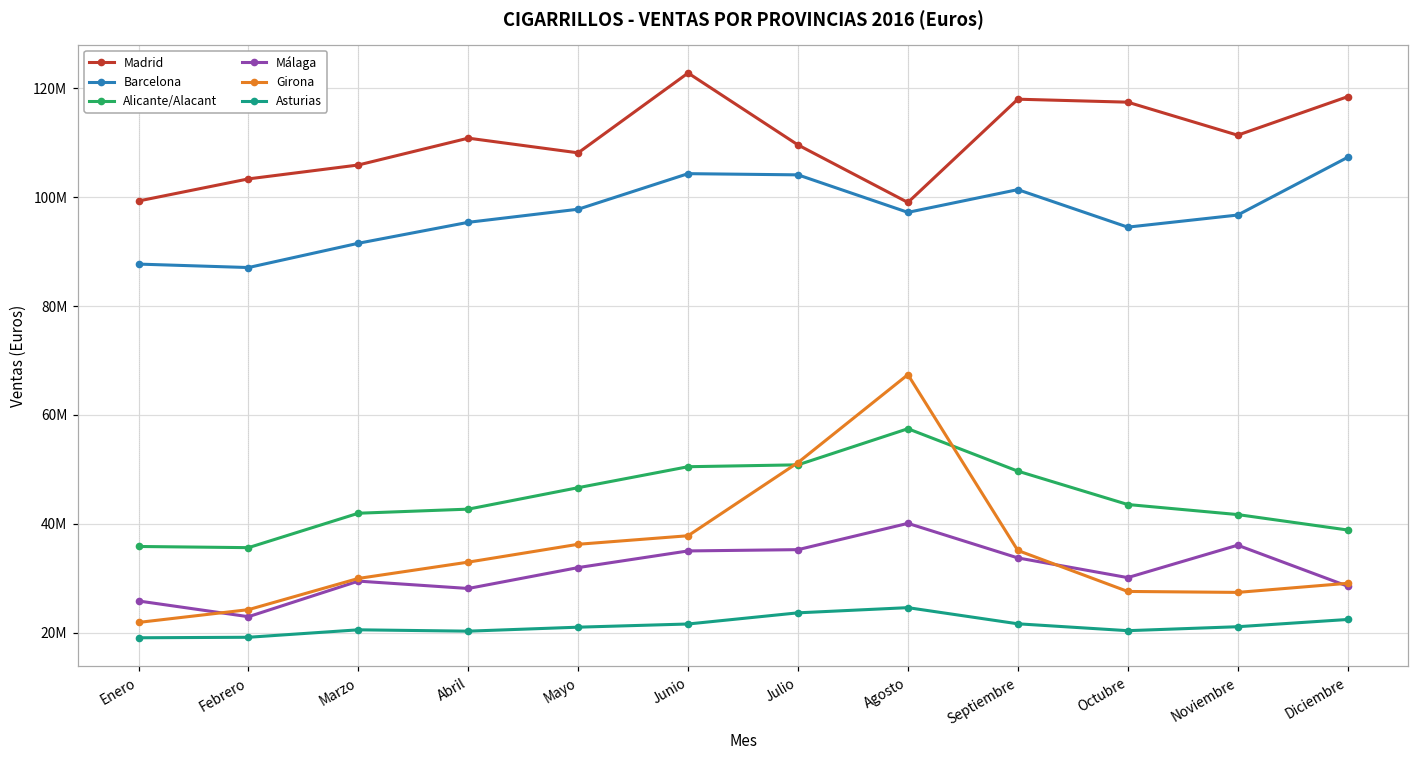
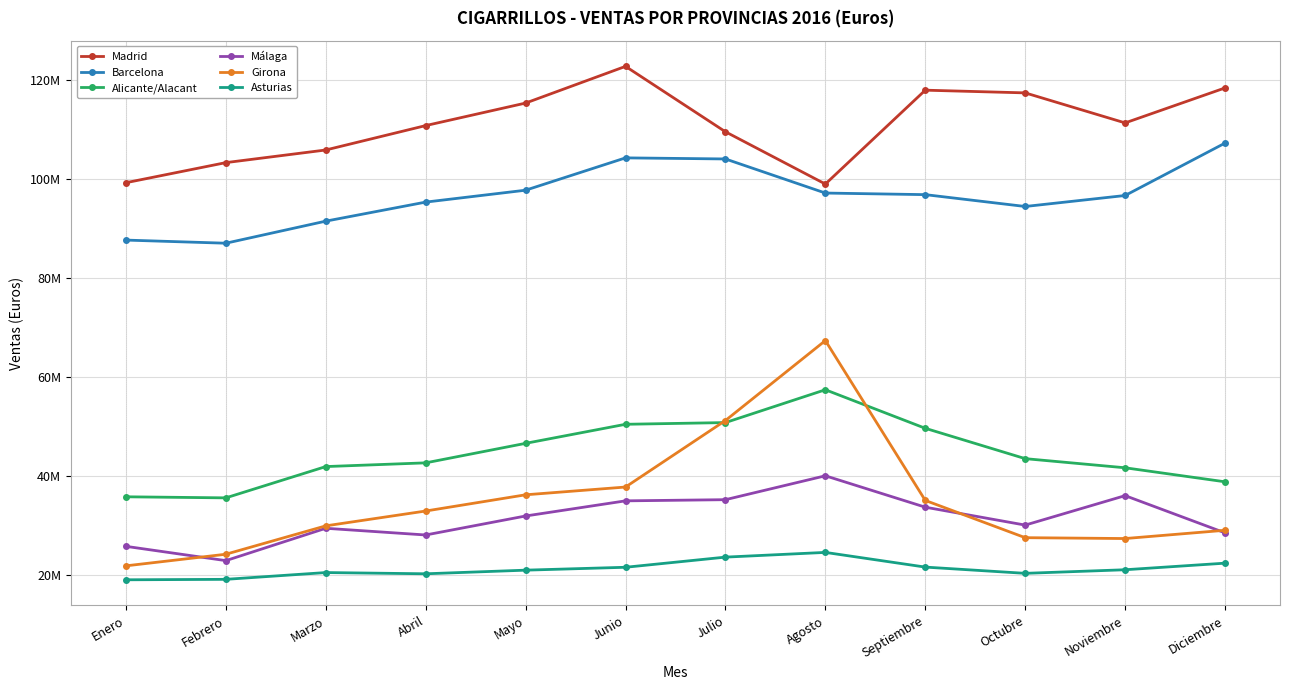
Madrid, Mayo: 108000000 -> 115000000
Barcelona, Septiembre: 101000000 -> 97000000
